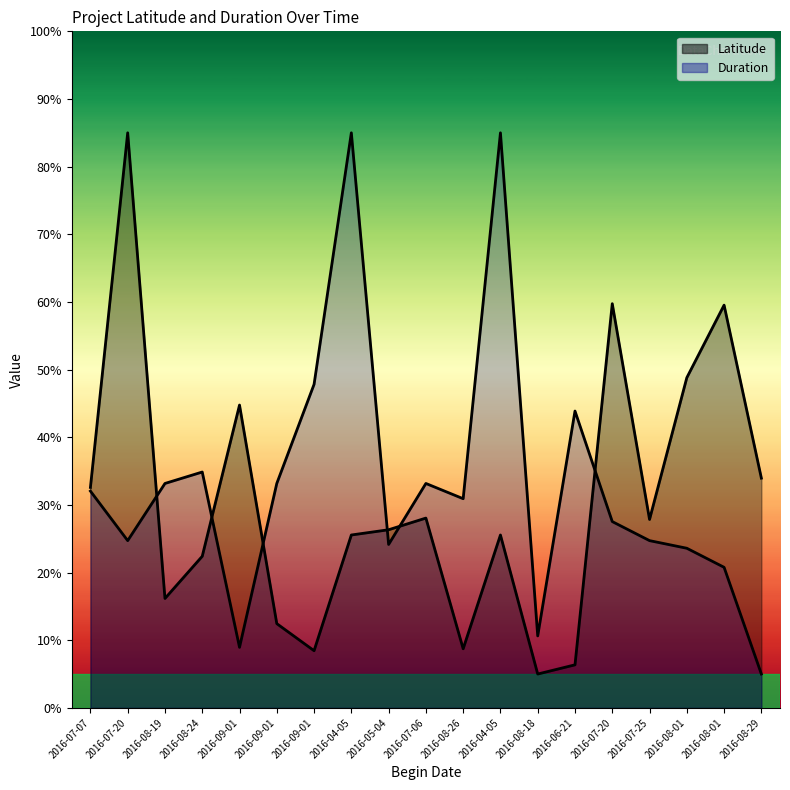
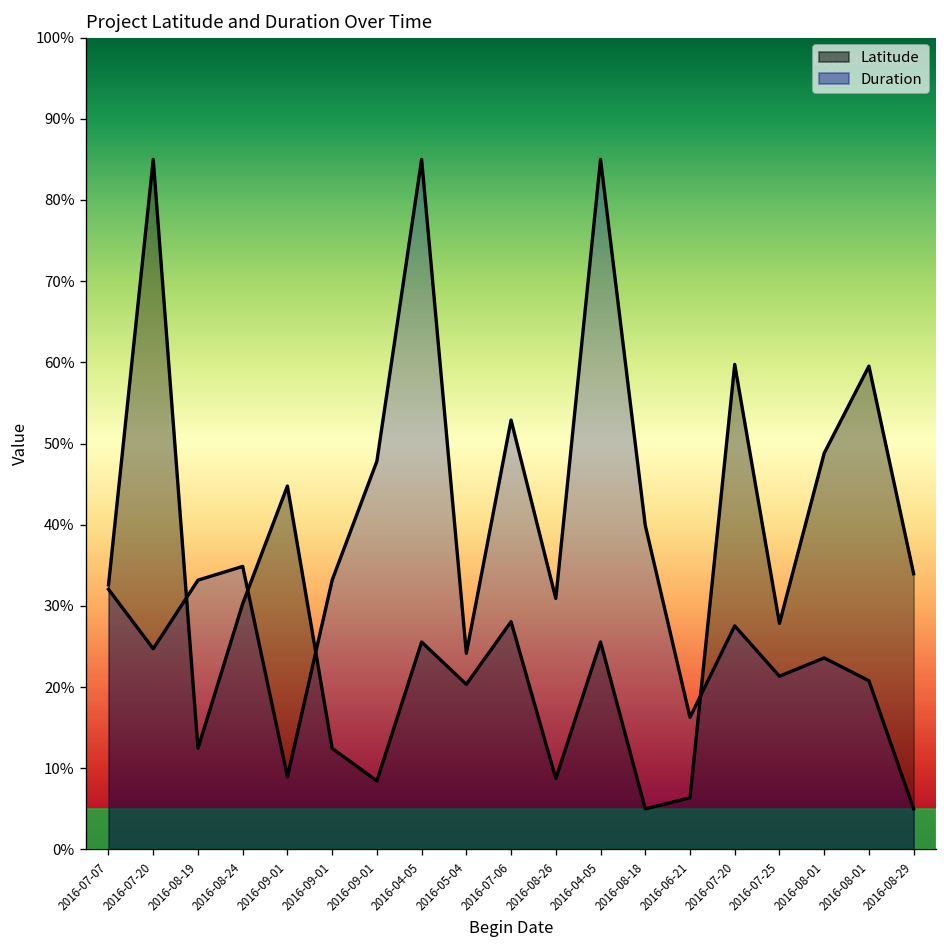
Latitude, 2016-08-19: 16% -> 12%
Latitude, 2016-08-24: 22% -> 30%
Latitude, 2016-05-04: 26% -> 20%
Duration, 2016-07-06: 33% -> 53%
Duration, 2016-08-18: 11% -> 40%
Duration, 2016-06-21: 44% -> 16%
Duration, 2016-07-25: 25% -> 21%
